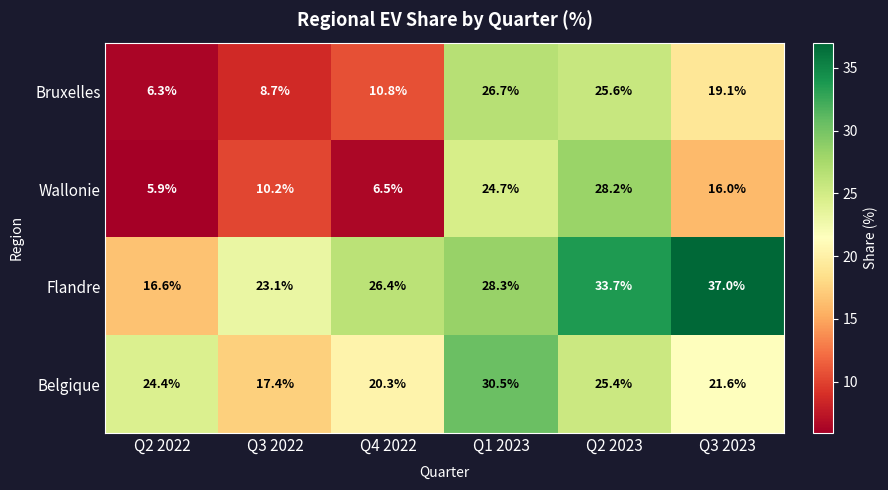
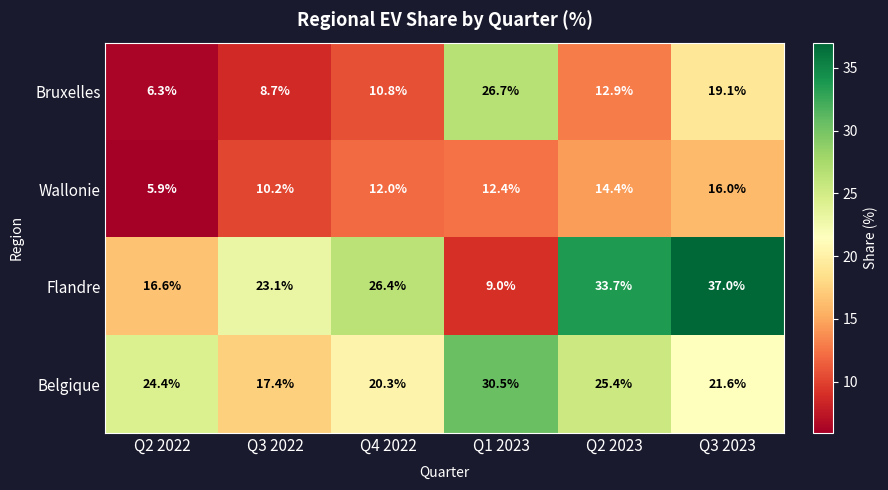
Bruxelles, Q2 2023: 25.6% -> 12.9%
Wallonie, Q4 2022: 6.5% -> 12.0%
Wallonie, Q1 2023: 24.7% -> 12.4%
Wallonie, Q2 2023: 28.2% -> 14.4%
Flandre, Q1 2023: 28.3% -> 9.0%
